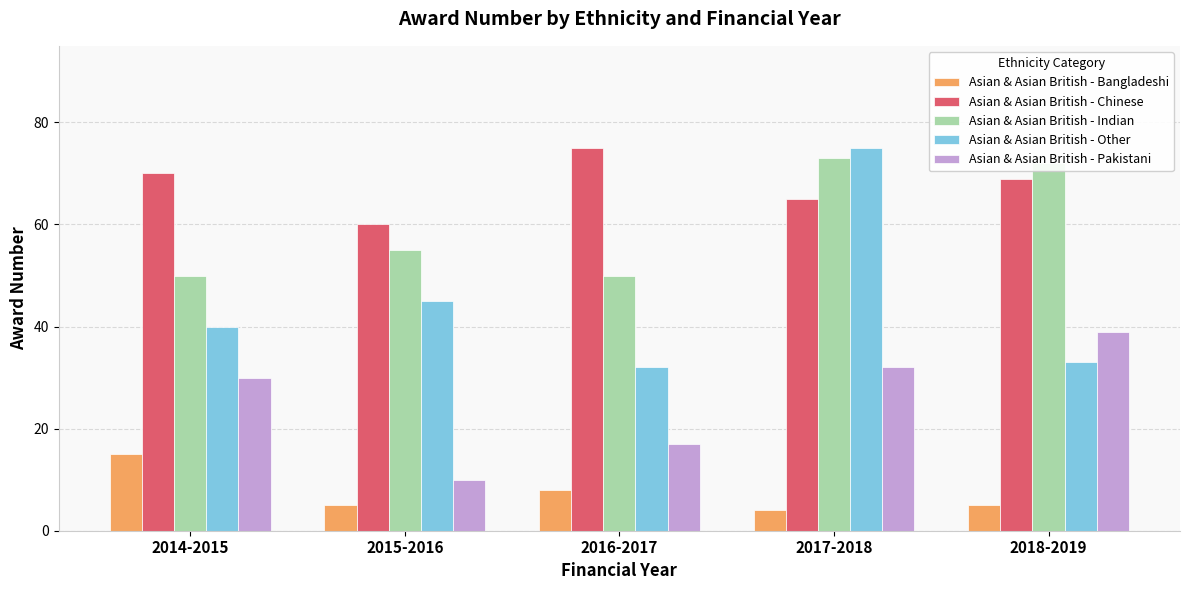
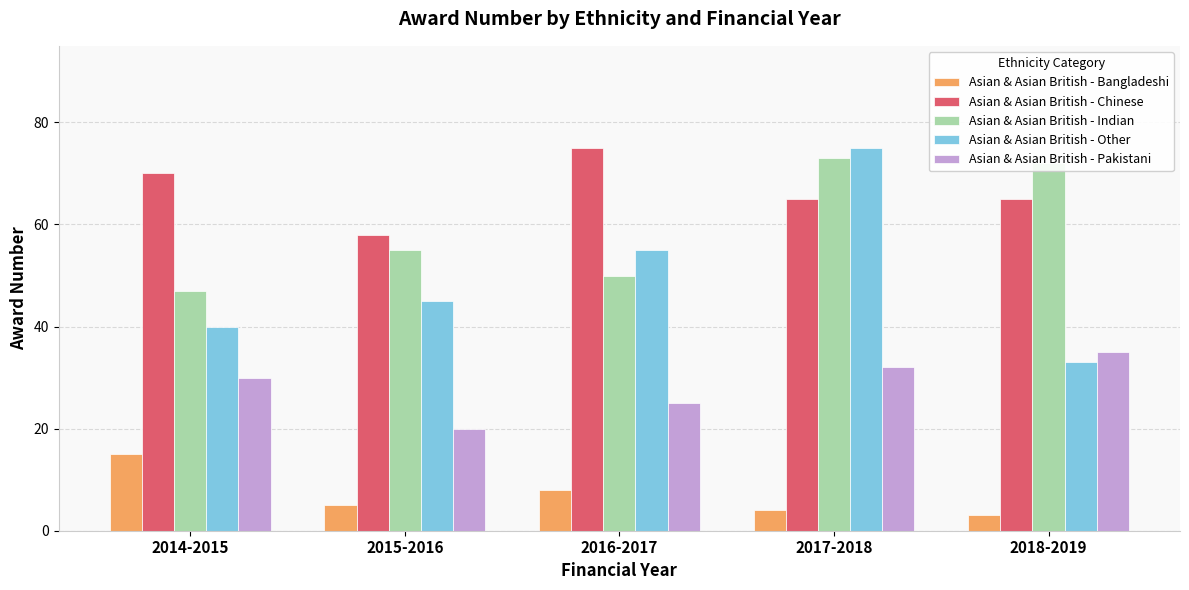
Asian & Asian British - Indian, 2014-2015: 50 -> 47
Asian & Asian British - Chinese, 2015-2016: 60 -> 58
Asian & Asian British - Pakistani, 2015-2016: 10 -> 20
Asian & Asian British - Other, 2016-2017: 32 -> 55
Asian & Asian British - Pakistani, 2016-2017: 17 -> 25
Asian & Asian British - Bangladeshi, 2018-2019: 5 -> 3
Asian & Asian British - Chinese, 2018-2019: 69 -> 65
Asian & Asian British - Pakistani, 2018-2019: 39 -> 35
